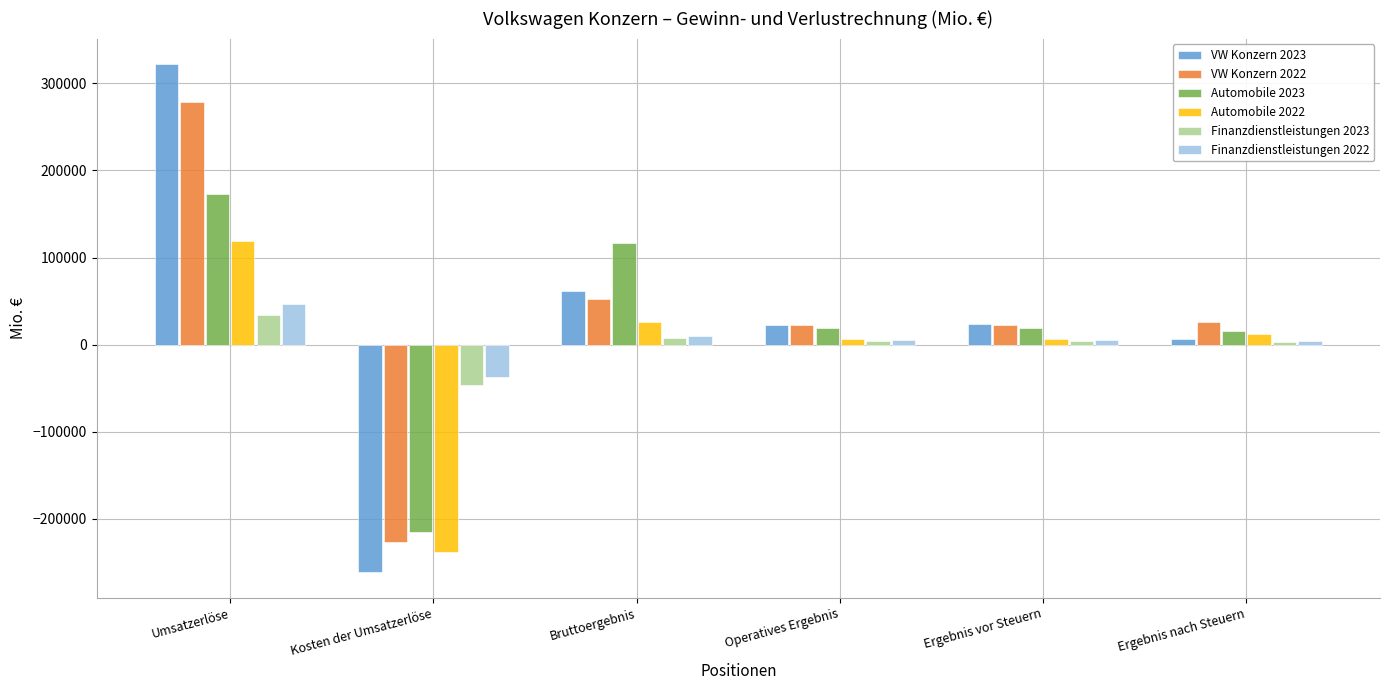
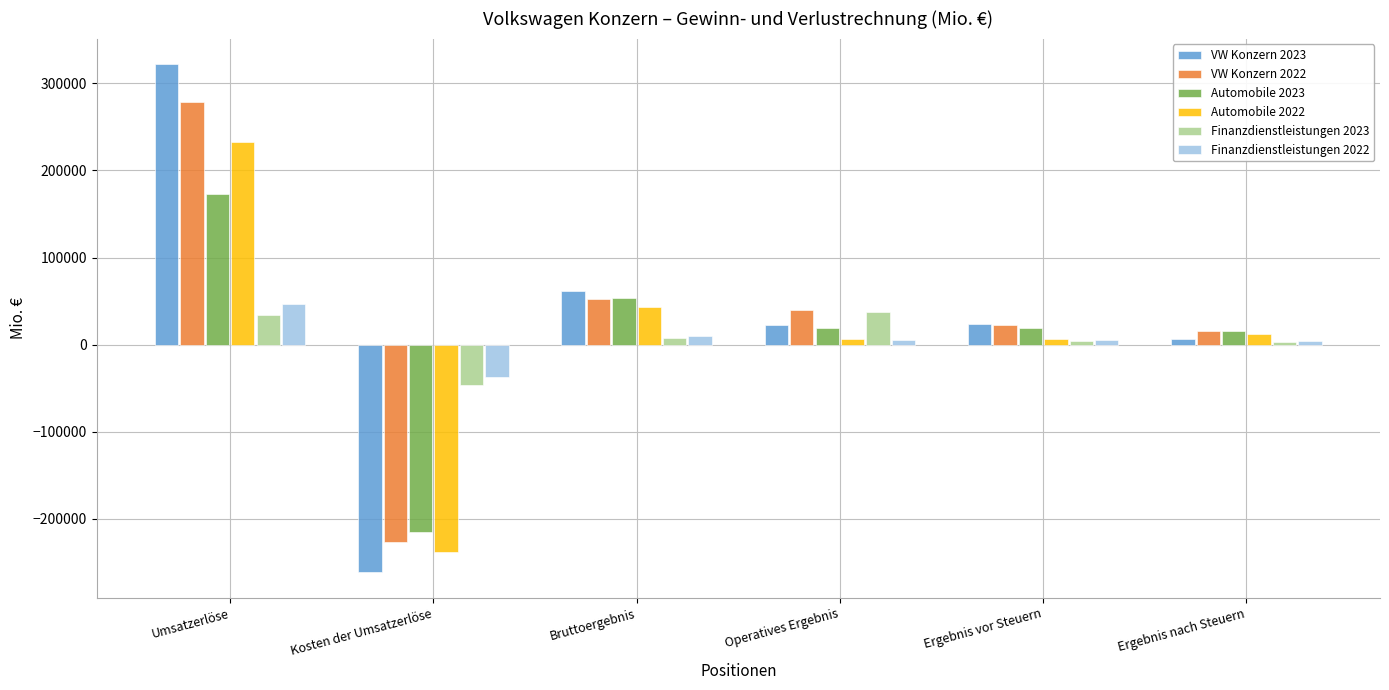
Automobile 2022, Umsatzerlöse: 120000 -> 230000
Automobile 2023, Bruttoergebnis: 120000 -> 50000
Automobile 2022, Bruttoergebnis: 30000 -> 40000
VW Konzern 2022, Operatives Ergebnis: 20000 -> 40000
Finanzdienstleistungen 2023, Operatives Ergebnis: 0 -> 40000
VW Konzern 2022, Ergebnis nach Steuern: 30000 -> 20000
